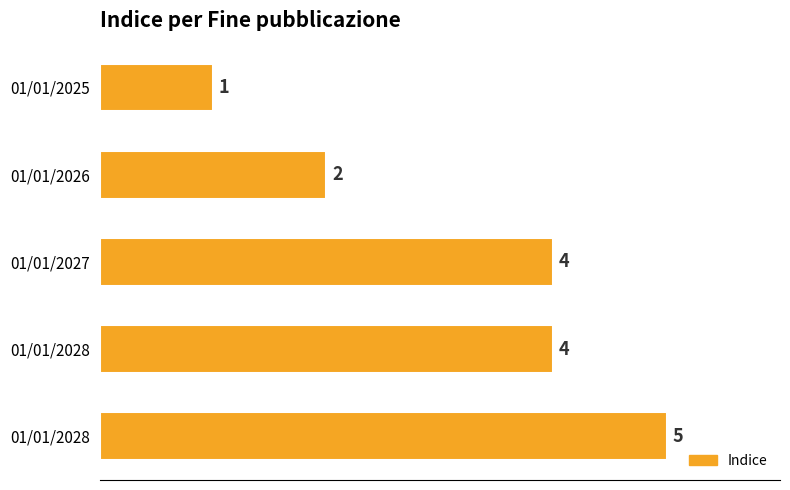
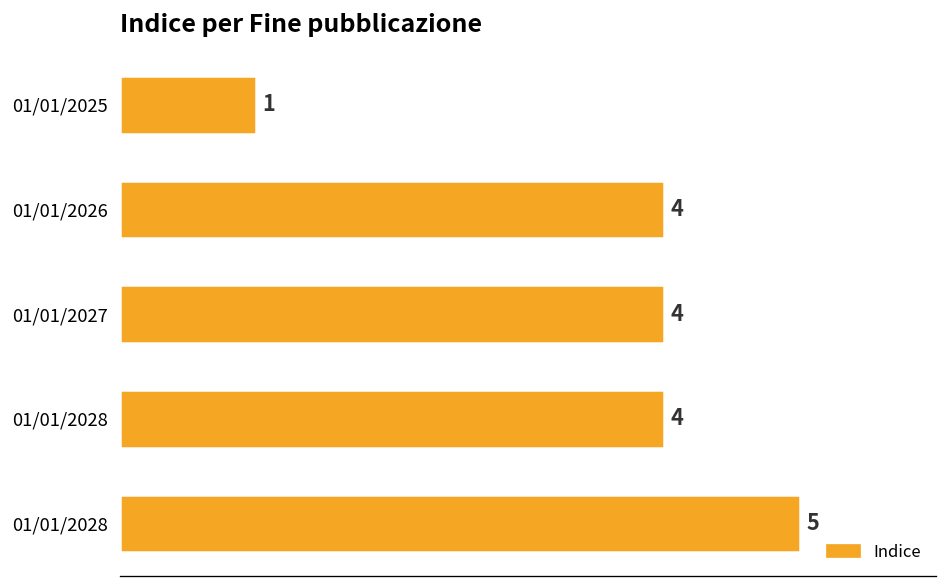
01/01/2026: 2 -> 4
